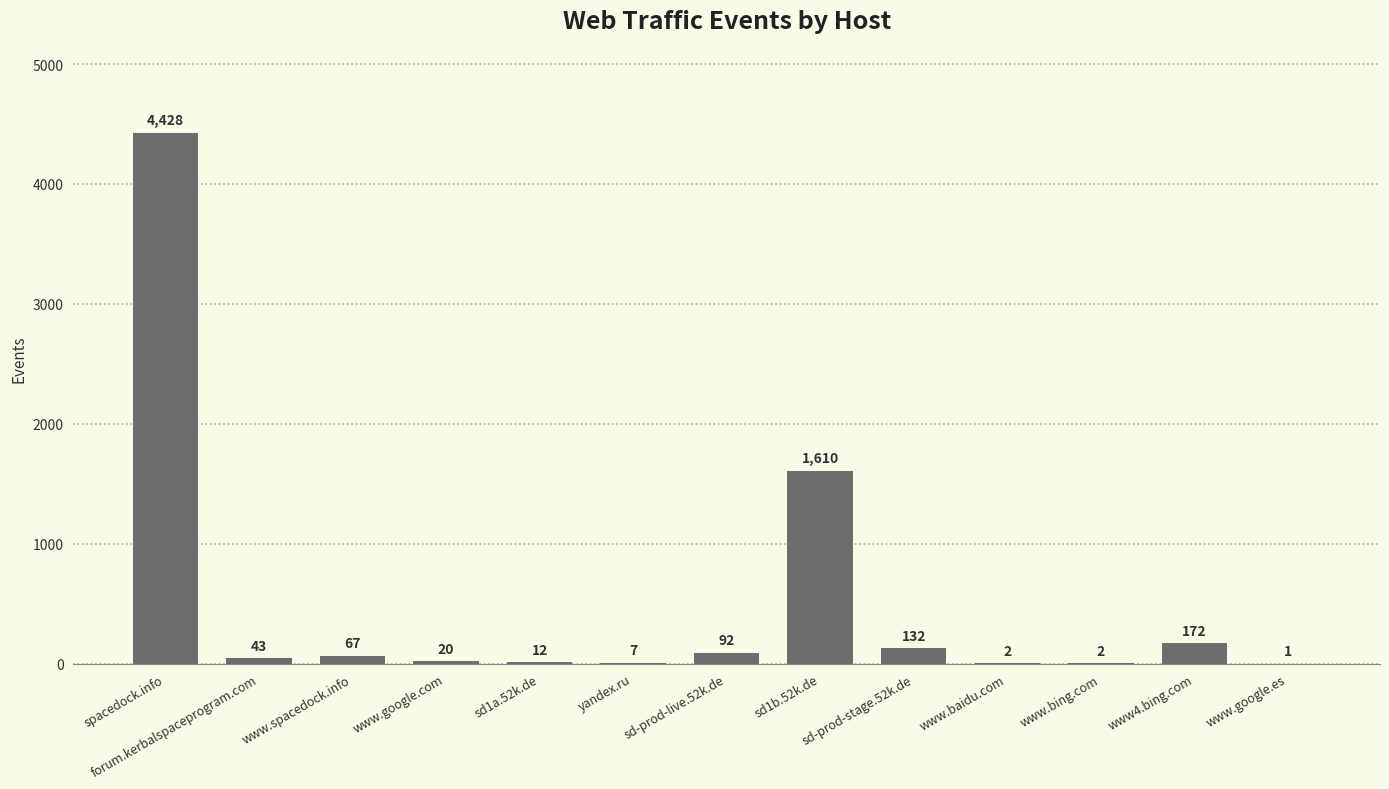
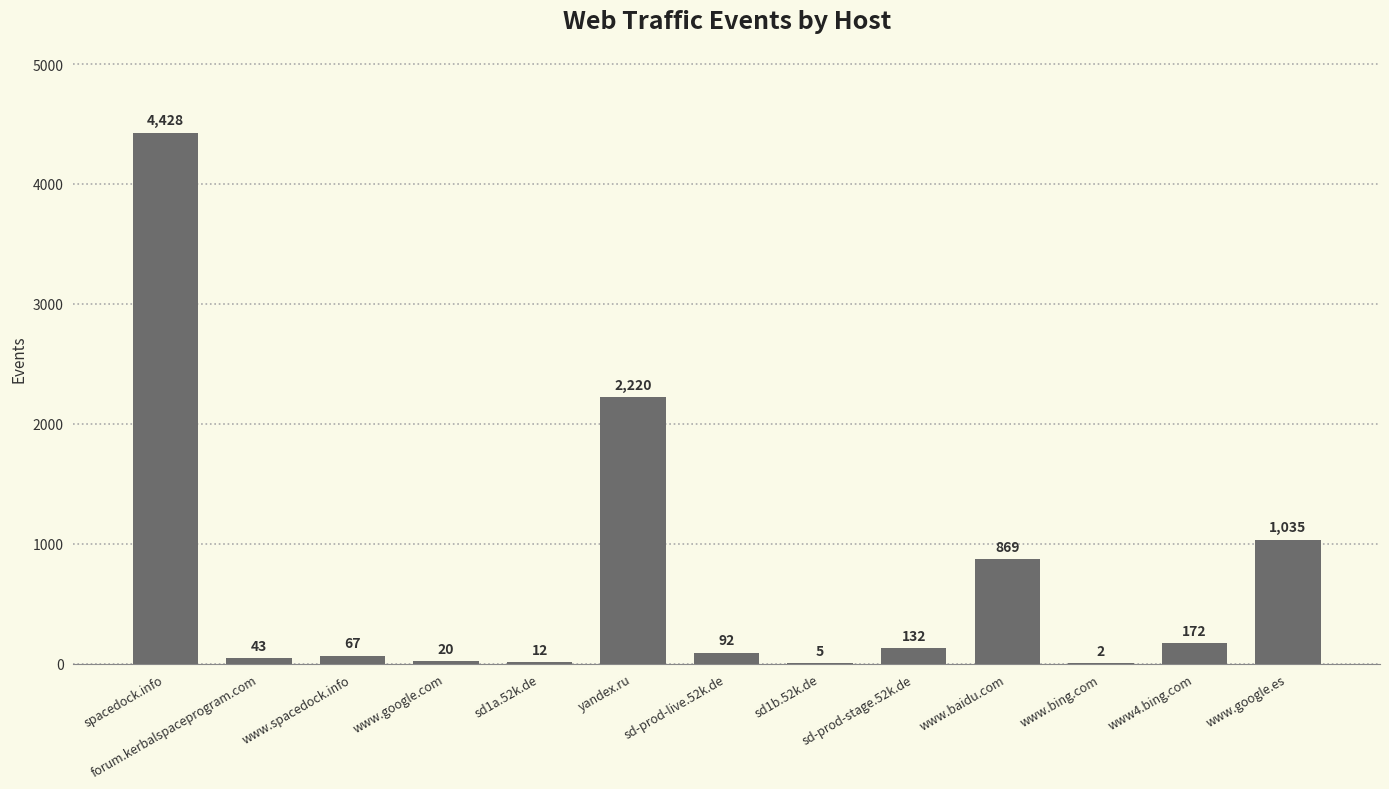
yandex.ru: 7 -> 2,220
sd1b.52k.de: 1,610 -> 5
www.baidu.com: 2 -> 869
www.google.es: 1 -> 1,035
